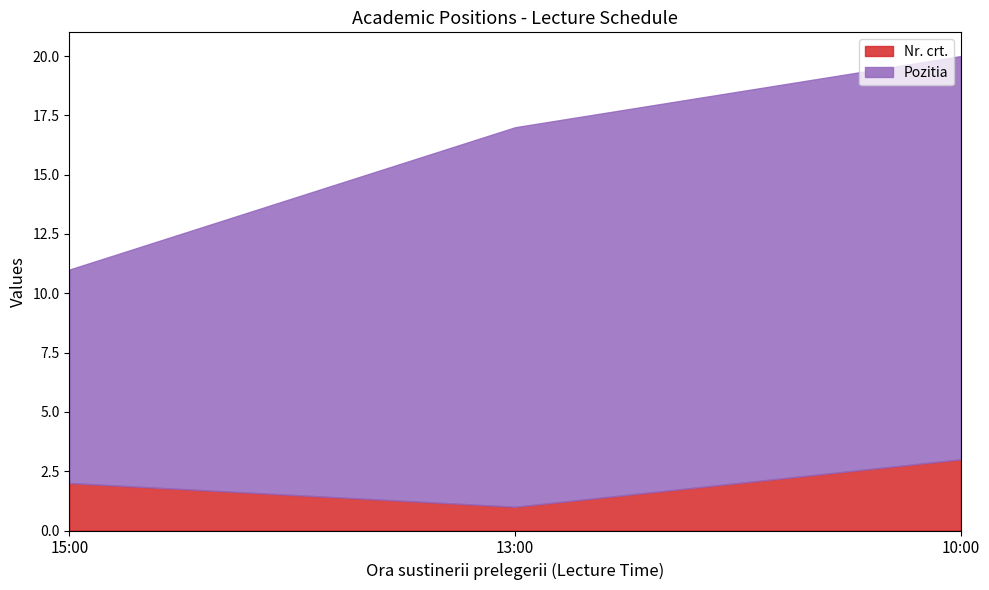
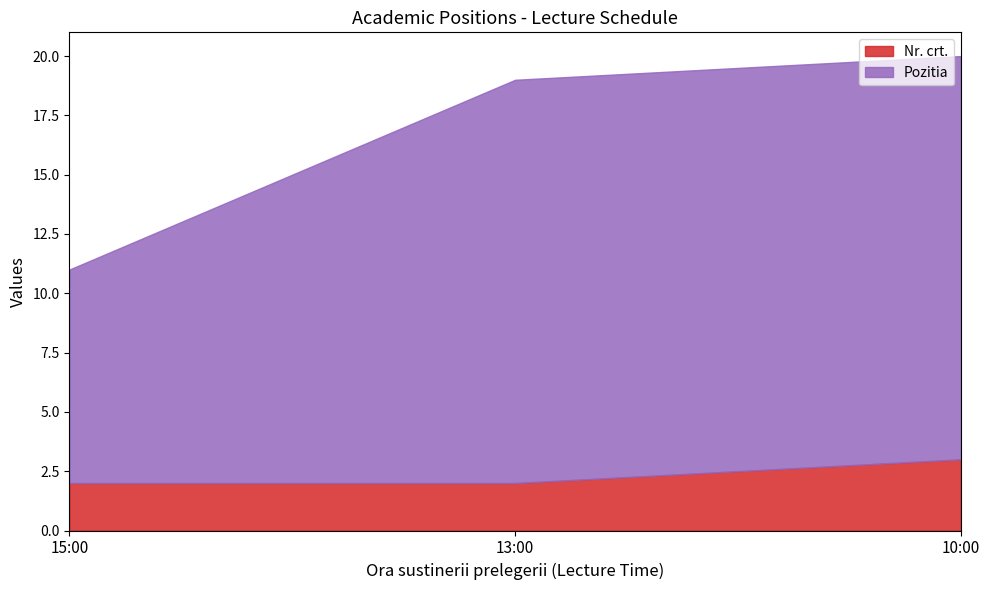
Nr. crt., 13:00: 1 -> 2
Pozitia, 13:00: 16 -> 17
